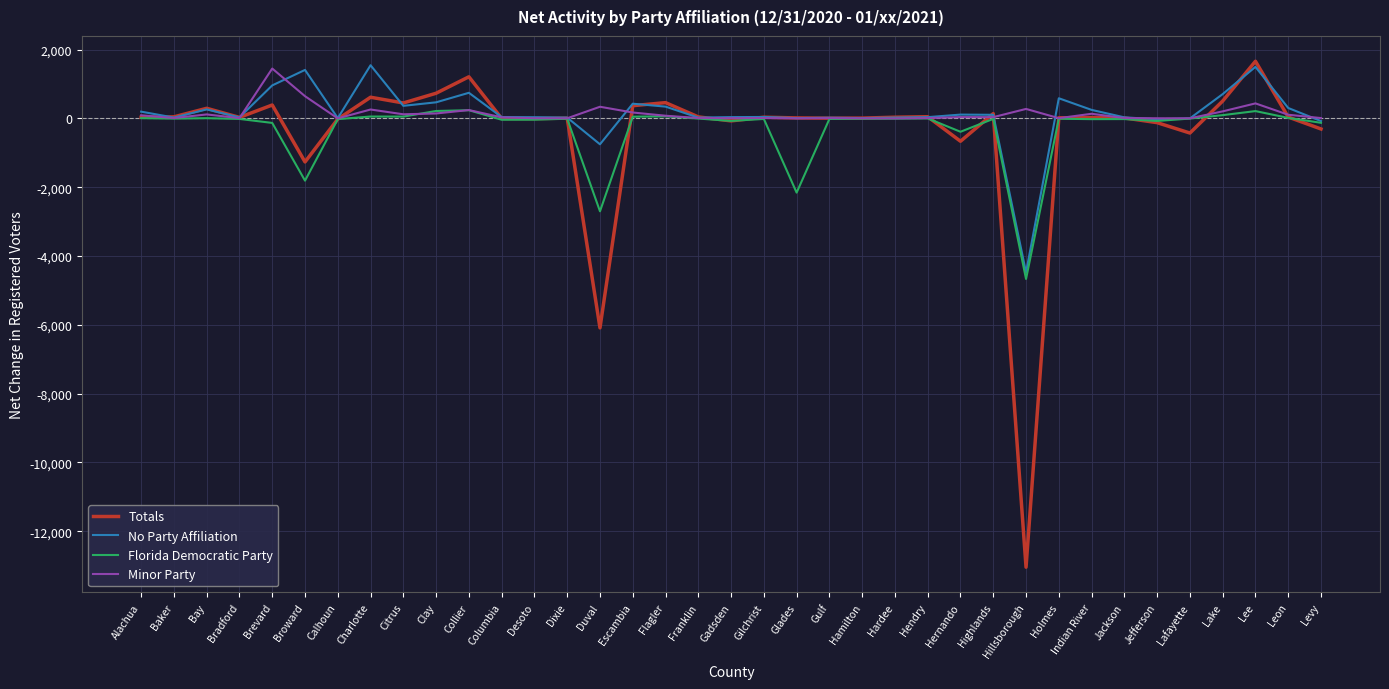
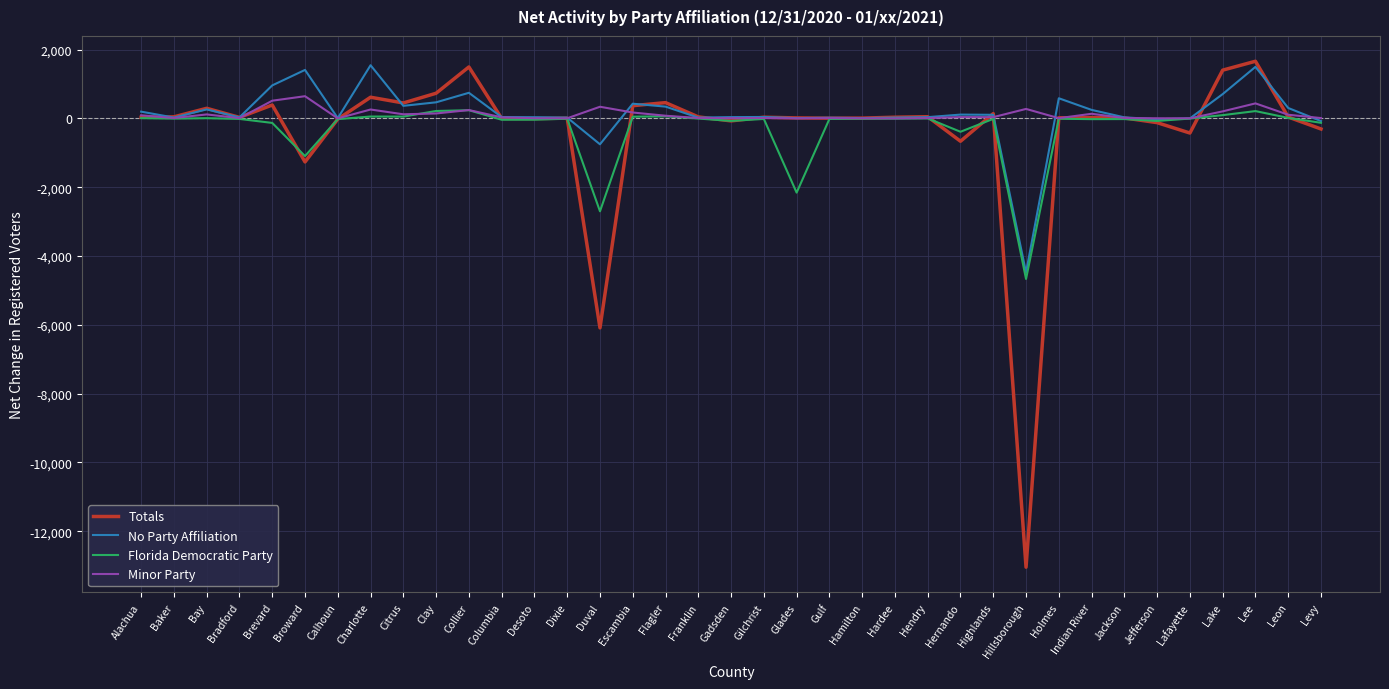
Minor Party, Brevard: 1,500 -> 500
Florida Democratic Party, Broward: -1,800 -> -1,100
Totals, Collier: 1,200 -> 1,500
Totals, Lake: 500 -> 1,400
